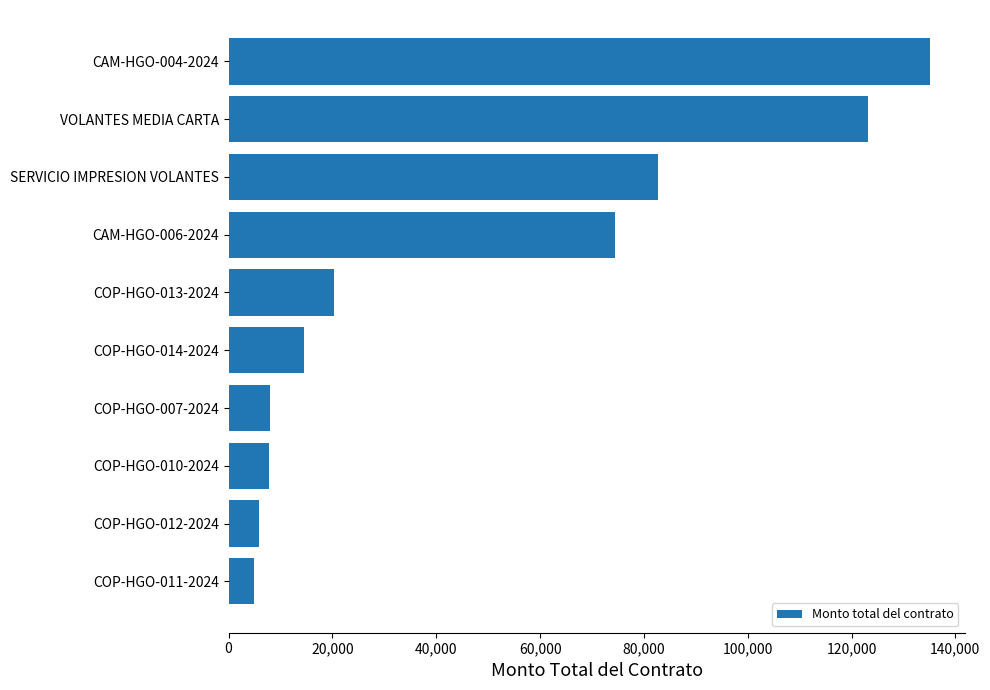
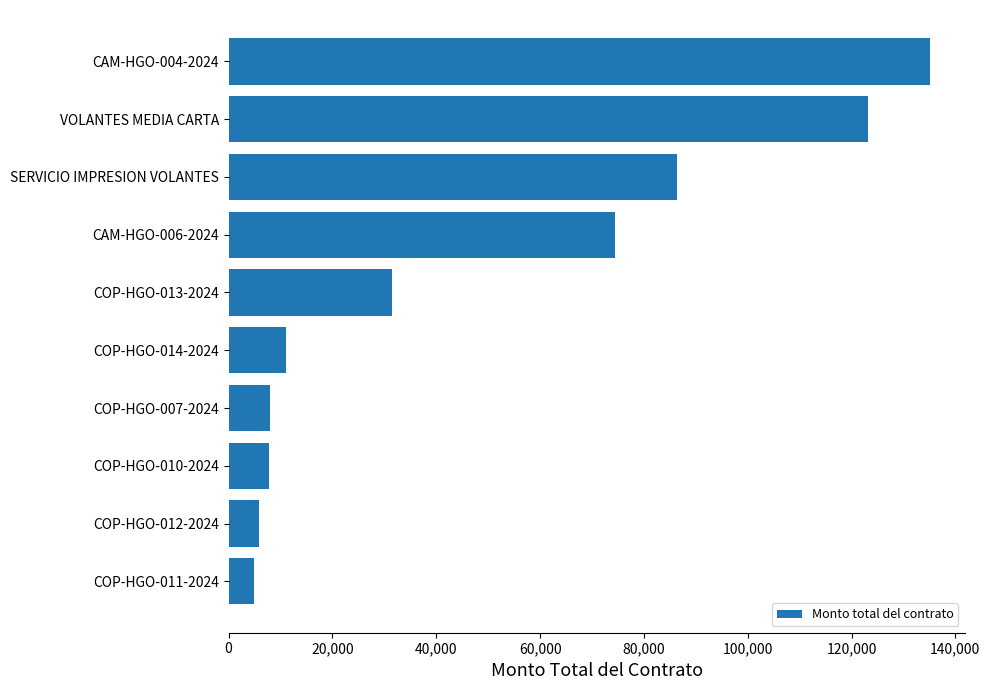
SERVICIO IMPRESION VOLANTES: 83,000 -> 86,000
COP-HGO-013-2024: 20,000 -> 32,000
COP-HGO-014-2024: 15,000 -> 11,000
